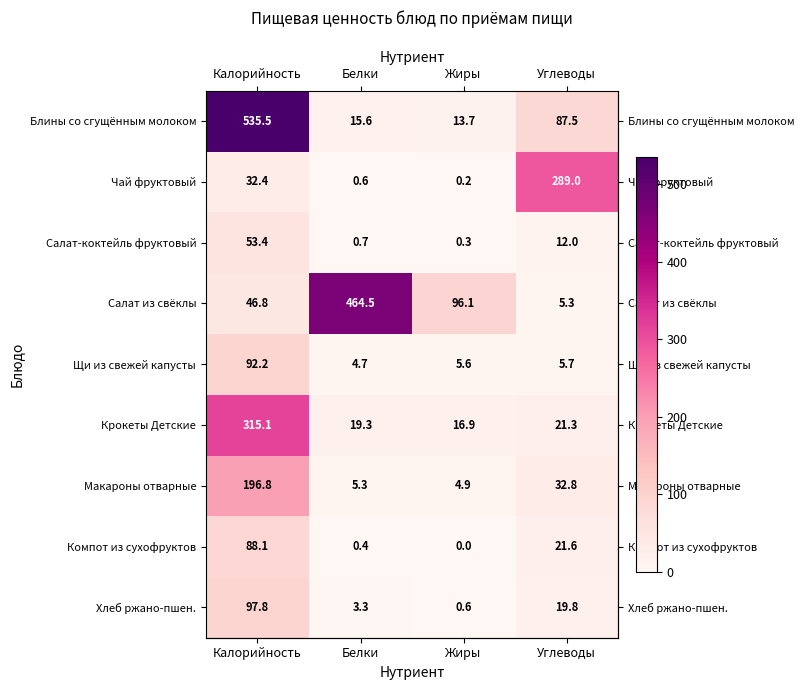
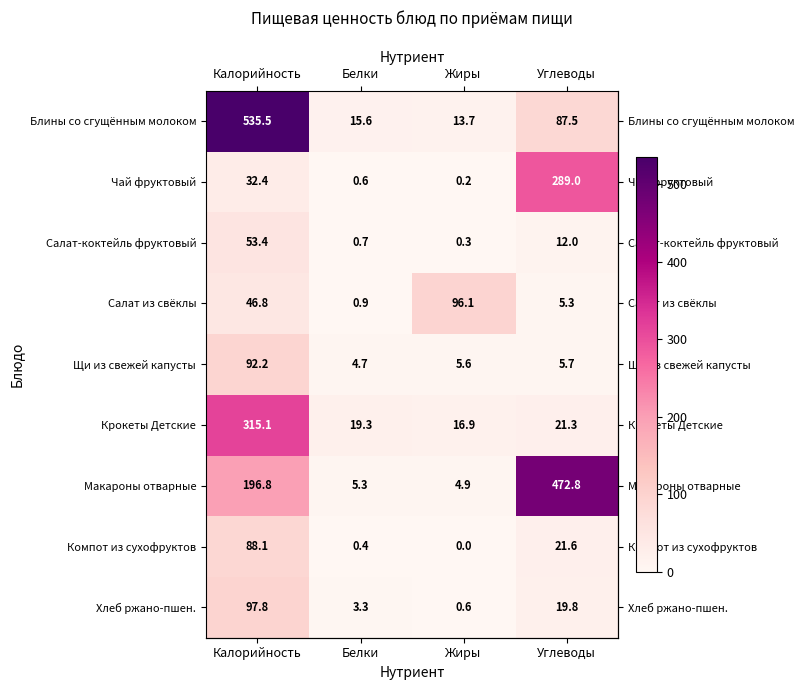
Салат из свёклы, Белки: 464.5 -> 0.9
Макароны отварные, Углеводы: 32.8 -> 472.8
